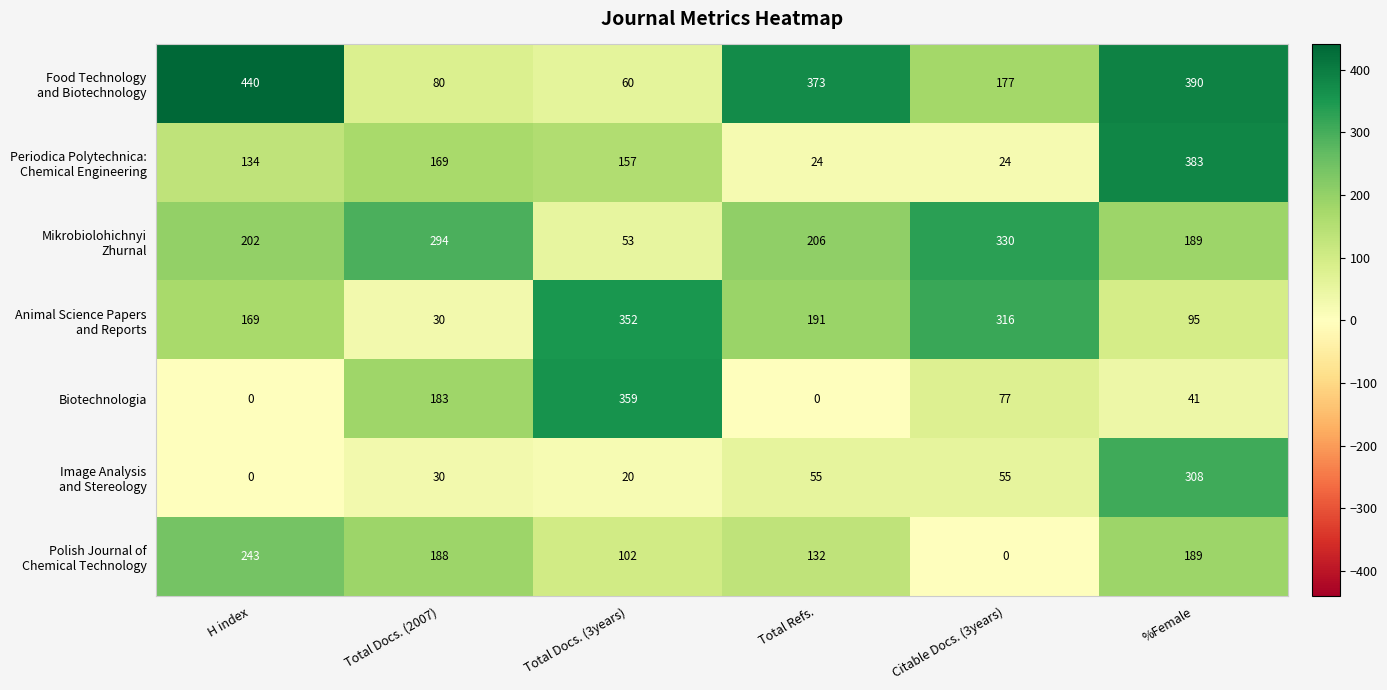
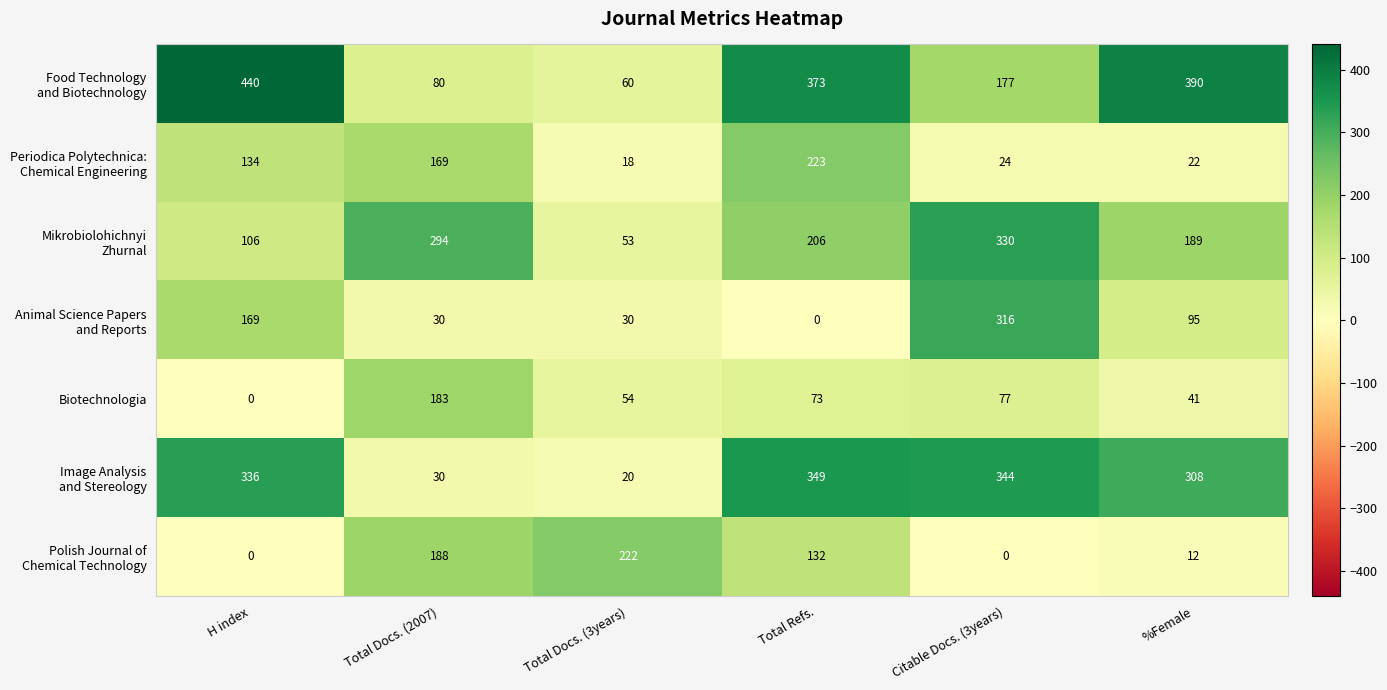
Periodica Polytechnica: Chemical Engineering, Total Docs. (3years): 157 -> 18
Periodica Polytechnica: Chemical Engineering, Total Refs.: 24 -> 223
Periodica Polytechnica: Chemical Engineering, %Female: 383 -> 22
Mikrobiolohichnyi Zhurnal, H index: 202 -> 106
Animal Science Papers and Reports, Total Docs. (3years): 352 -> 30
Animal Science Papers and Reports, Total Refs.: 191 -> 0
Biotechnologia, Total Docs. (3years): 359 -> 54
Biotechnologia, Total Refs.: 0 -> 73
Image Analysis and Stereology, H index: 0 -> 336
Image Analysis and Stereology, Total Refs.: 55 -> 349
Image Analysis and Stereology, Citable Docs. (3years): 55 -> 344
Polish Journal of Chemical Technology, H index: 243 -> 0
Polish Journal of Chemical Technology, Total Docs. (3years): 102 -> 222
Polish Journal of Chemical Technology, %Female: 189 -> 12
